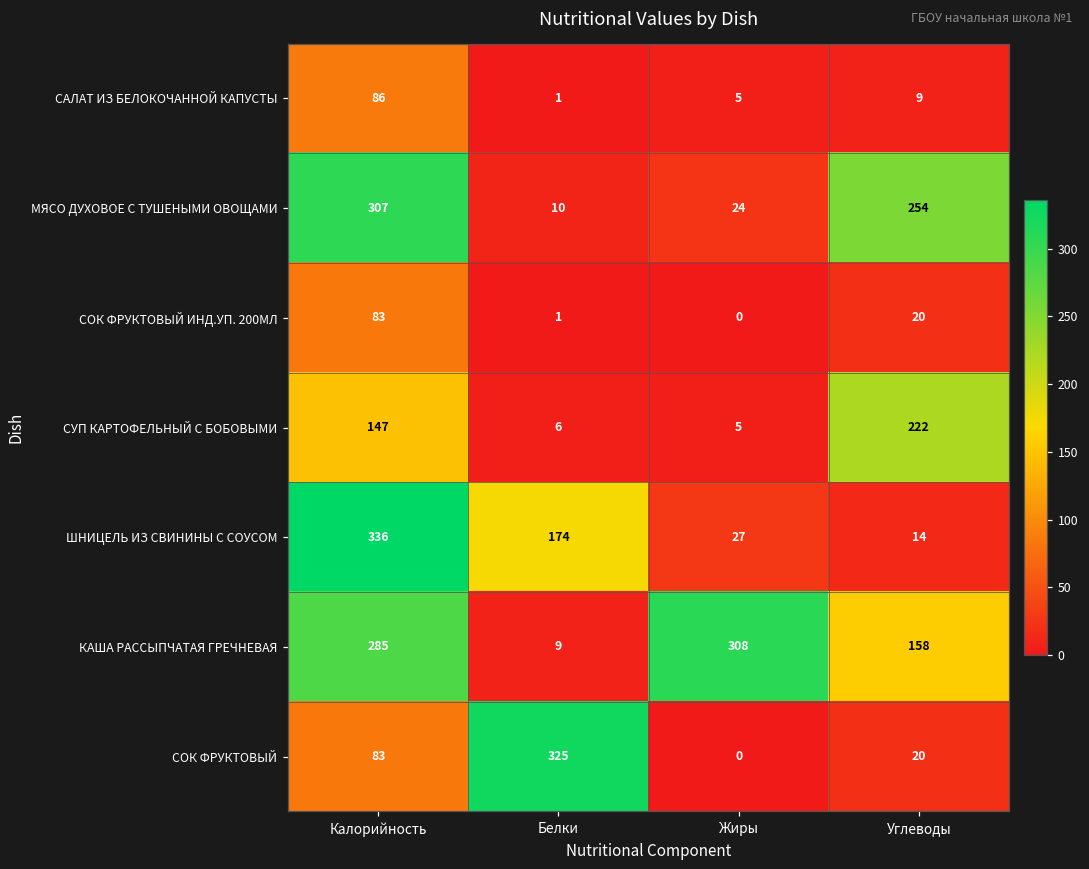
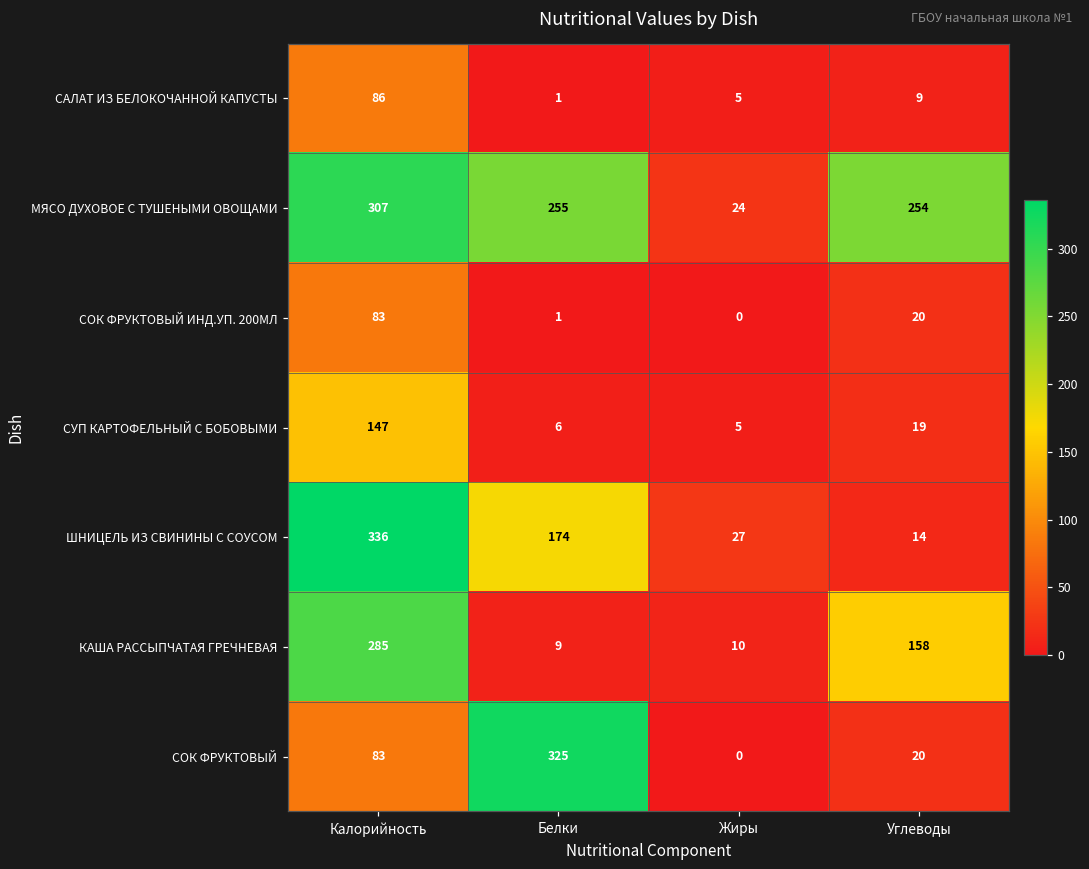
МЯСО ДУХОВОЕ С ТУШЕНЫМИ ОВОЩАМИ, Белки: 10 -> 255
СУП КАРТОФЕЛЬНЫЙ С БОБОВЫМИ, Углеводы: 222 -> 19
КАША РАССЫПЧАТАЯ ГРЕЧНЕВАЯ, Жиры: 308 -> 10
